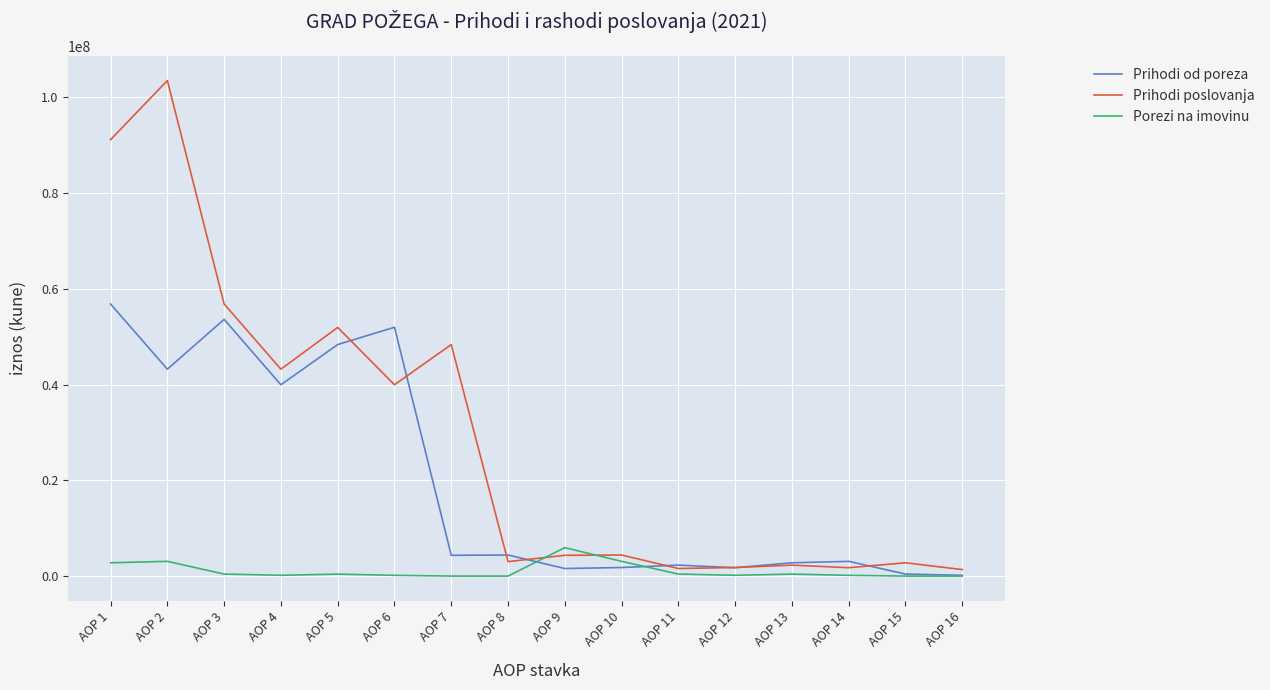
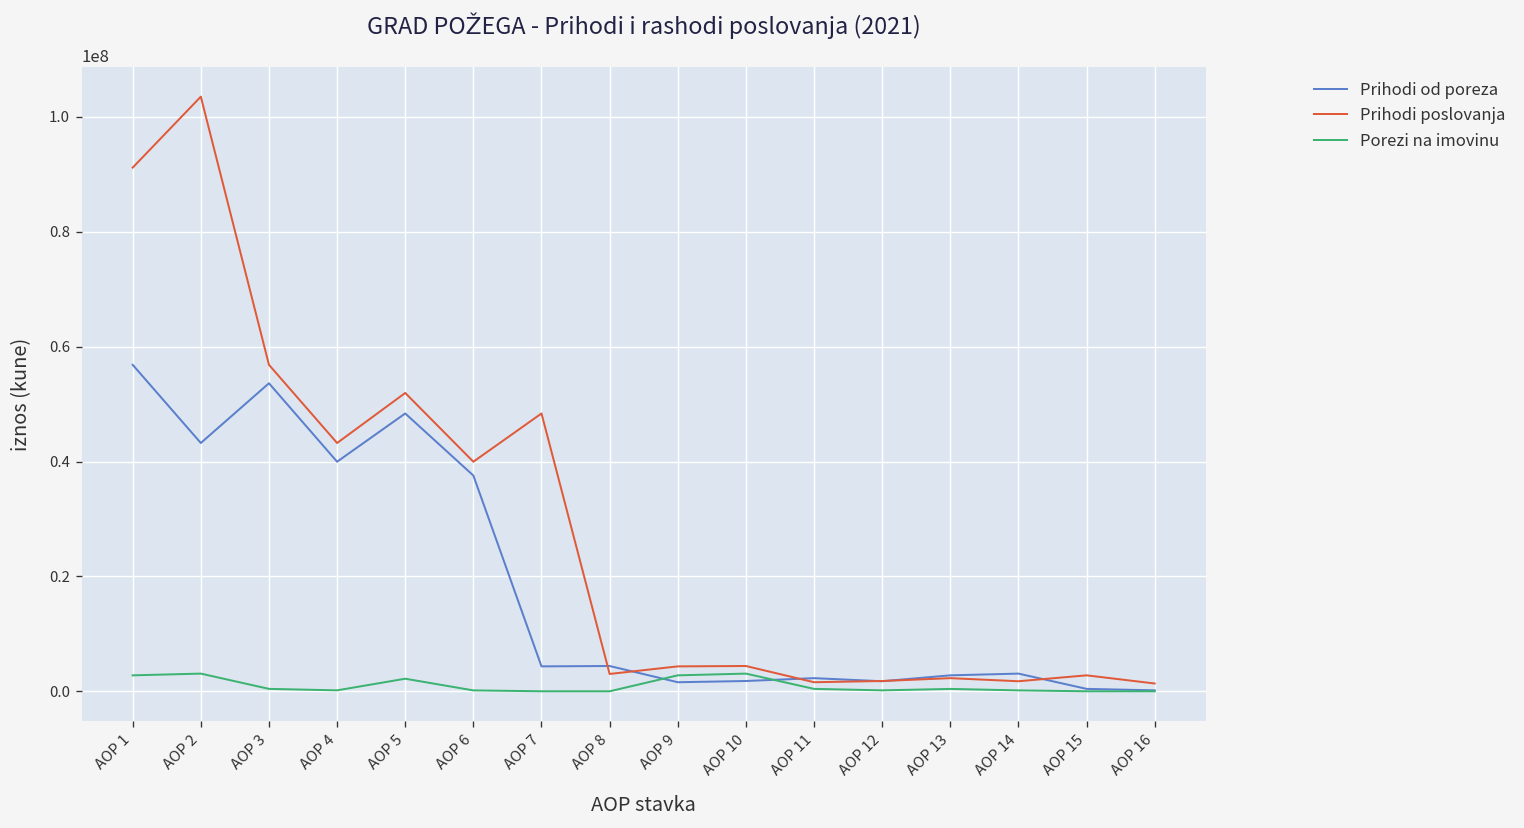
Porezi na imovinu, AOP 5: 0 -> 2000000
Prihodi od poreza, AOP 6: 52000000 -> 38000000
Porezi na imovinu, AOP 9: 6000000 -> 3000000
